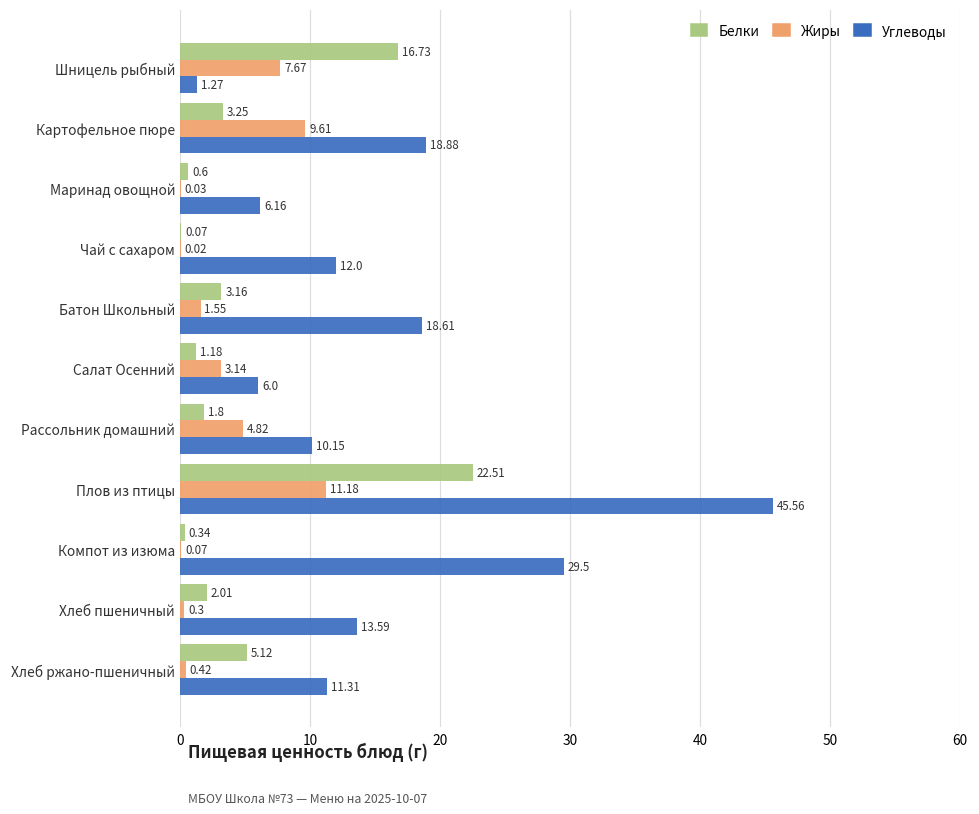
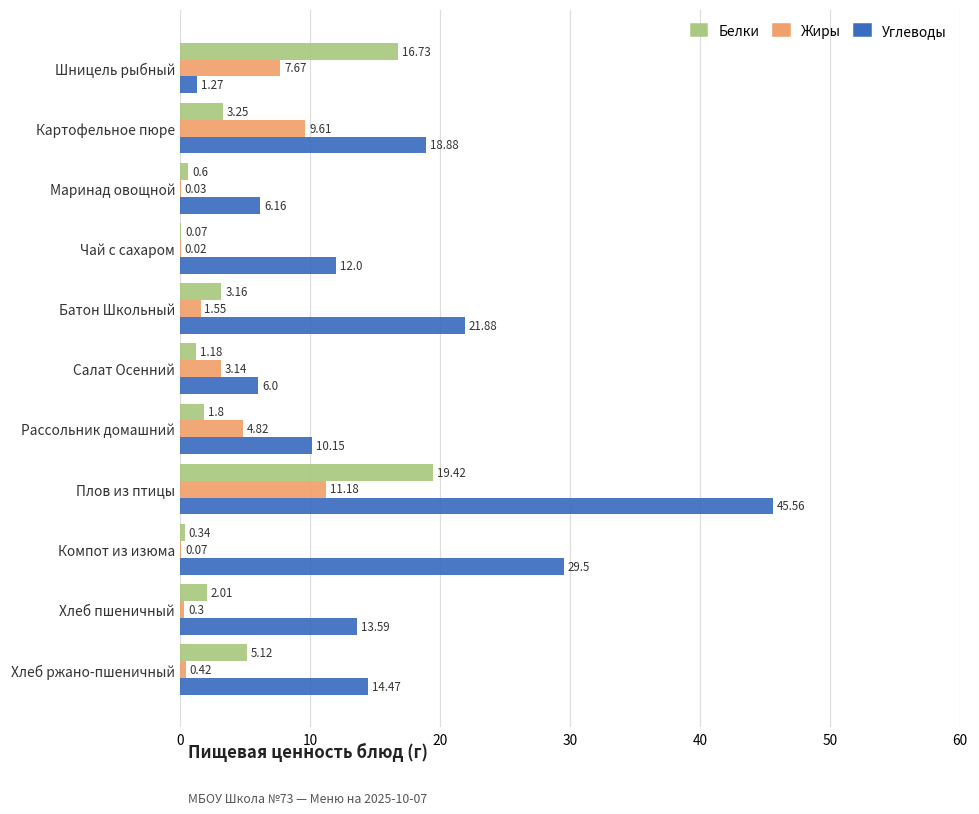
Углеводы, Батон Школьный: 18.61 -> 21.88
Белки, Плов из птицы: 22.51 -> 19.42
Углеводы, Хлеб ржано-пшеничный: 11.31 -> 14.47
